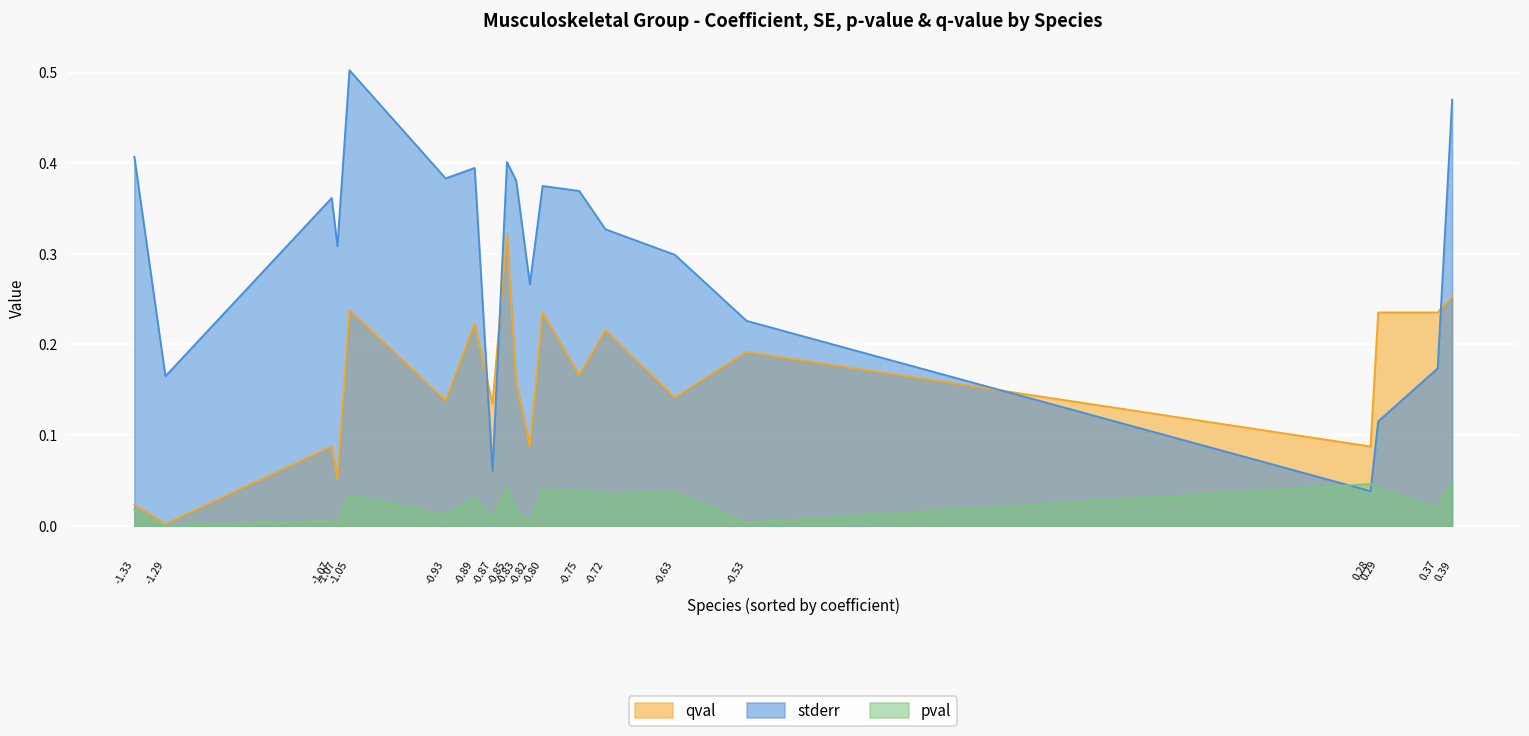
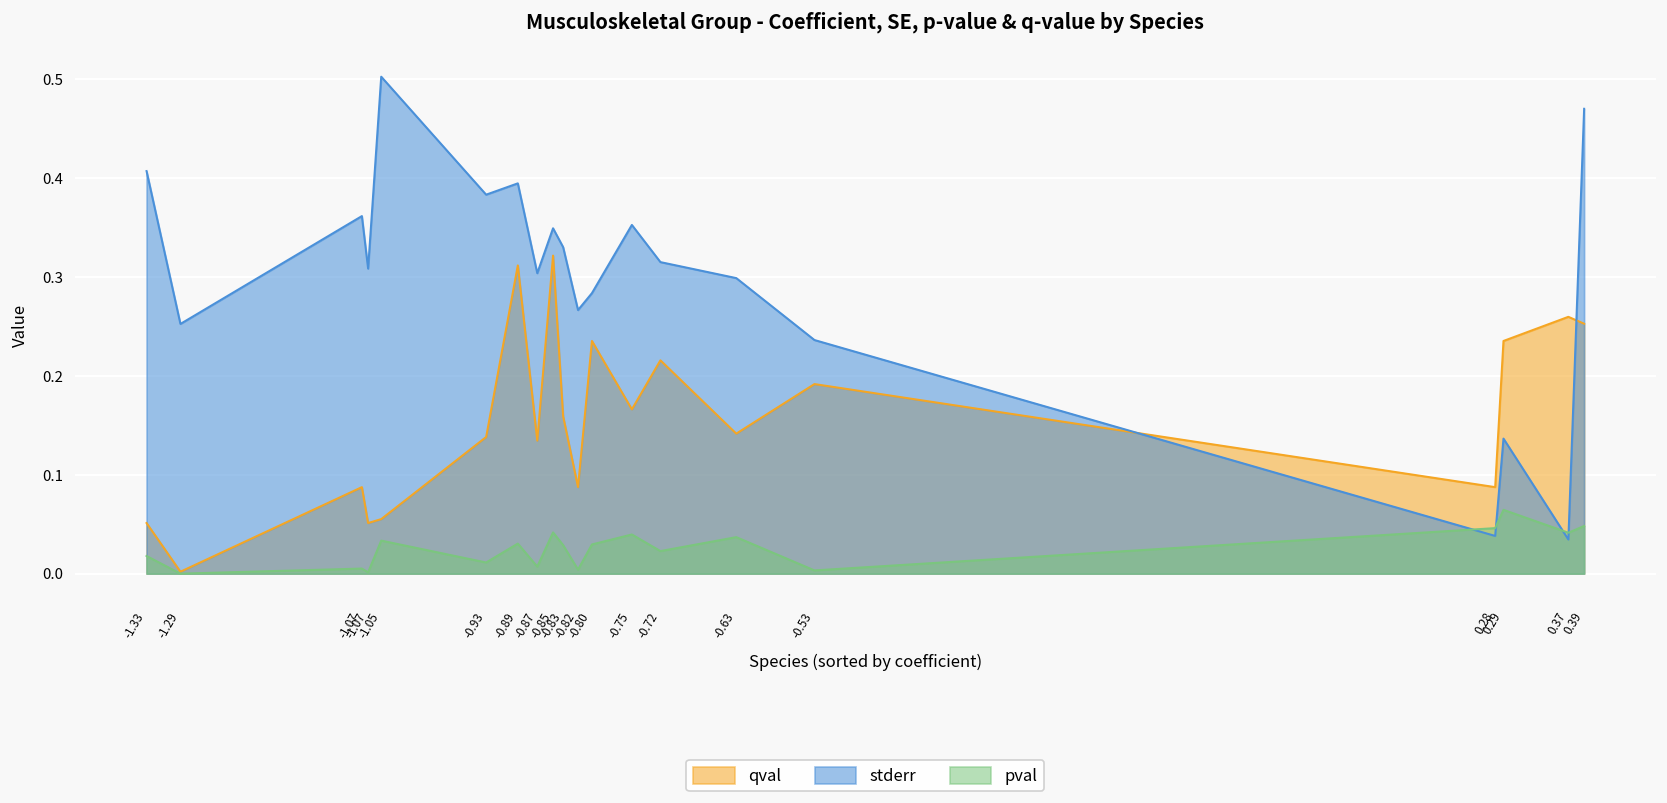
qval, -1.33: 0.02 -> 0.05
stderr, -1.29: 0.16 -> 0.25
qval, -1.05: 0.24 -> 0.06
qval, -0.89: 0.22 -> 0.31
stderr, -0.87: 0.06 -> 0.30
stderr, -0.85: 0.40 -> 0.35
stderr, -0.83: 0.38 -> 0.33
pval, -0.83: 0.02 -> 0.03
stderr, -0.80: 0.37 -> 0.28
pval, -0.80: 0.04 -> 0.03
stderr, -0.75: 0.37 -> 0.35
stderr, -0.72: 0.33 -> 0.32
pval, -0.72: 0.03 -> 0.02
stderr, -0.53: 0.23 -> 0.24
stderr, 0.29: 0.12 -> 0.14
pval, 0.29: 0.04 -> 0.06
qval, 0.37: 0.24 -> 0.26
stderr, 0.37: 0.17 -> 0.03
pval, 0.37: 0.02 -> 0.04
